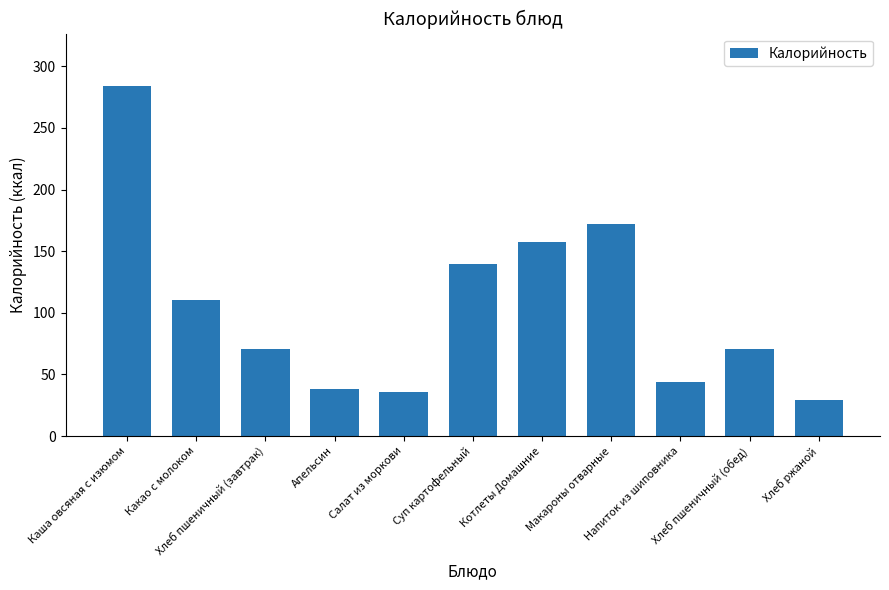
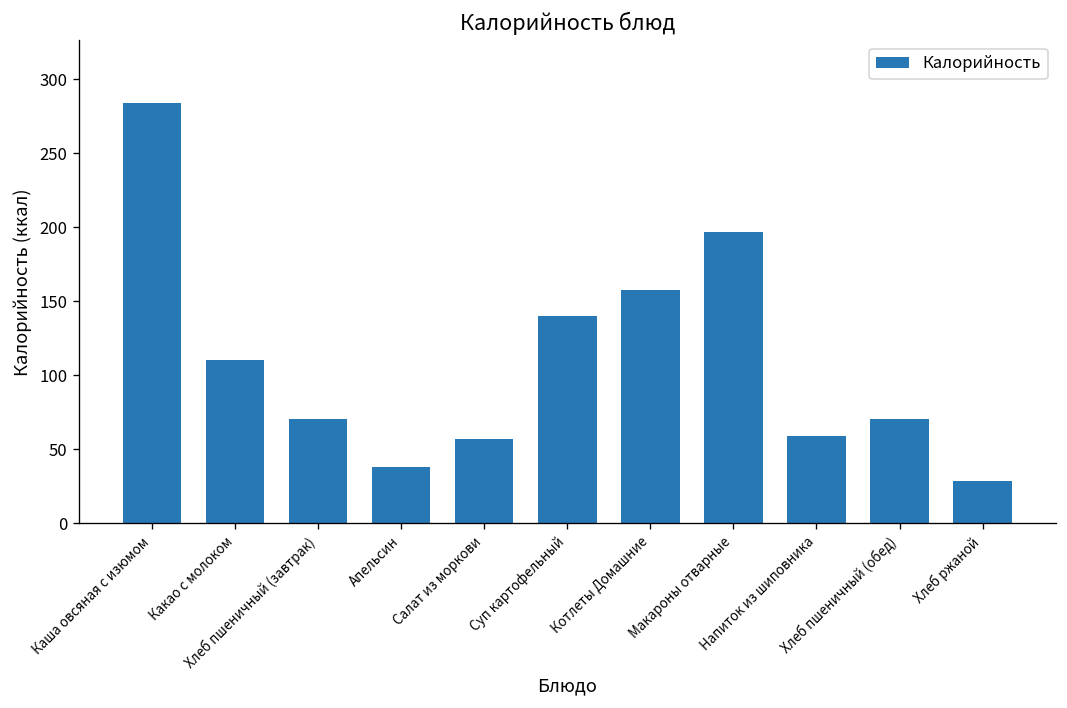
Салат из моркови: 36 -> 57
Макароны отварные: 172 -> 197
Напиток из шиповника: 44 -> 59
